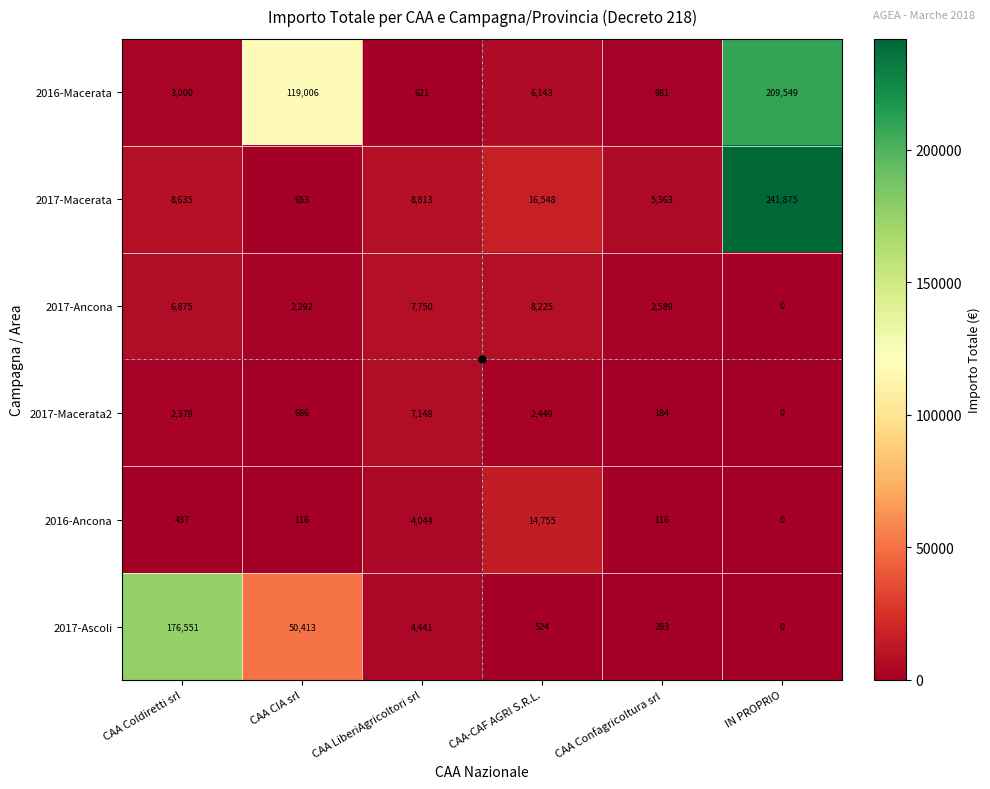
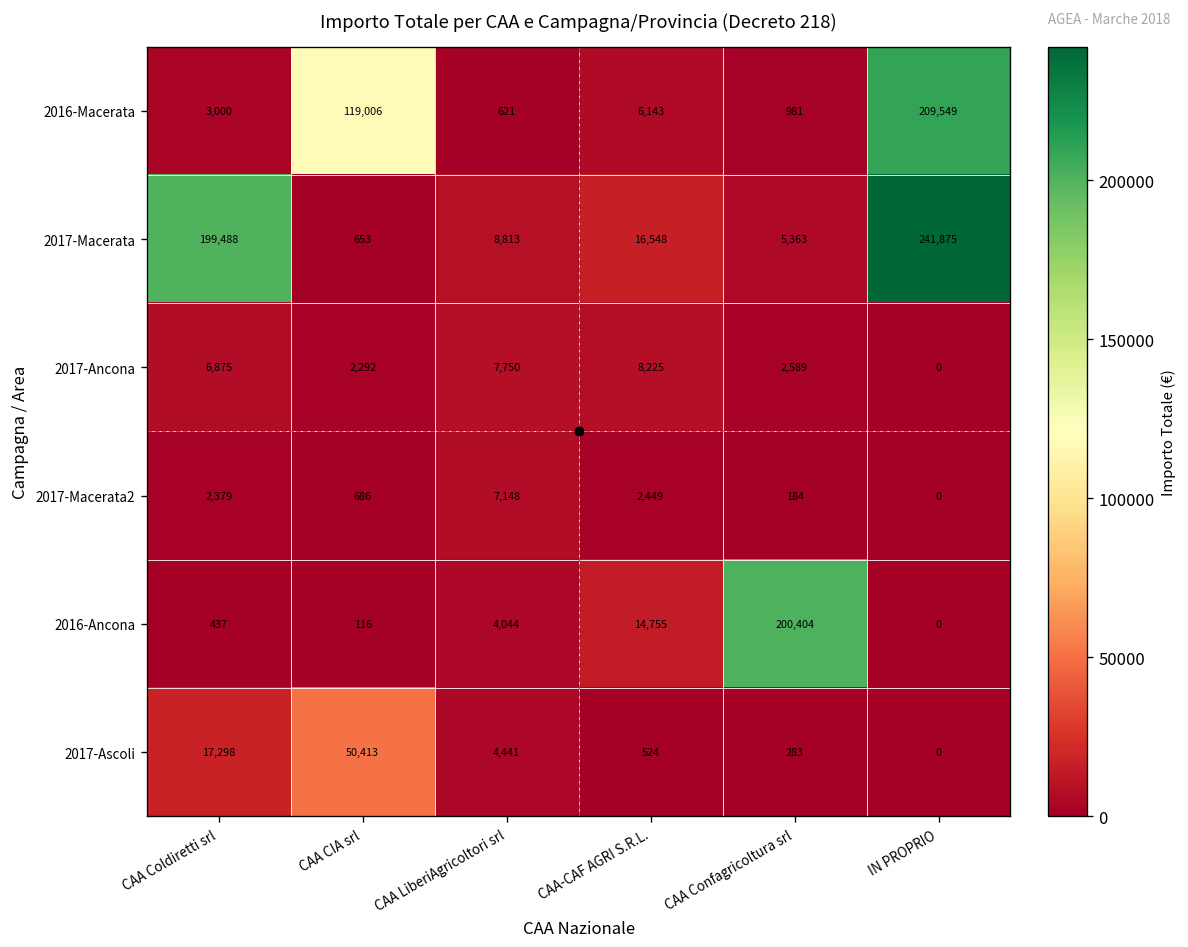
2017-Macerata, CAA Coldiretti srl: 8,635 -> 199,488
2016-Ancona, CAA Confagricoltura srl: 116 -> 200,404
2017-Ascoli, CAA Coldiretti srl: 176,551 -> 17,298
